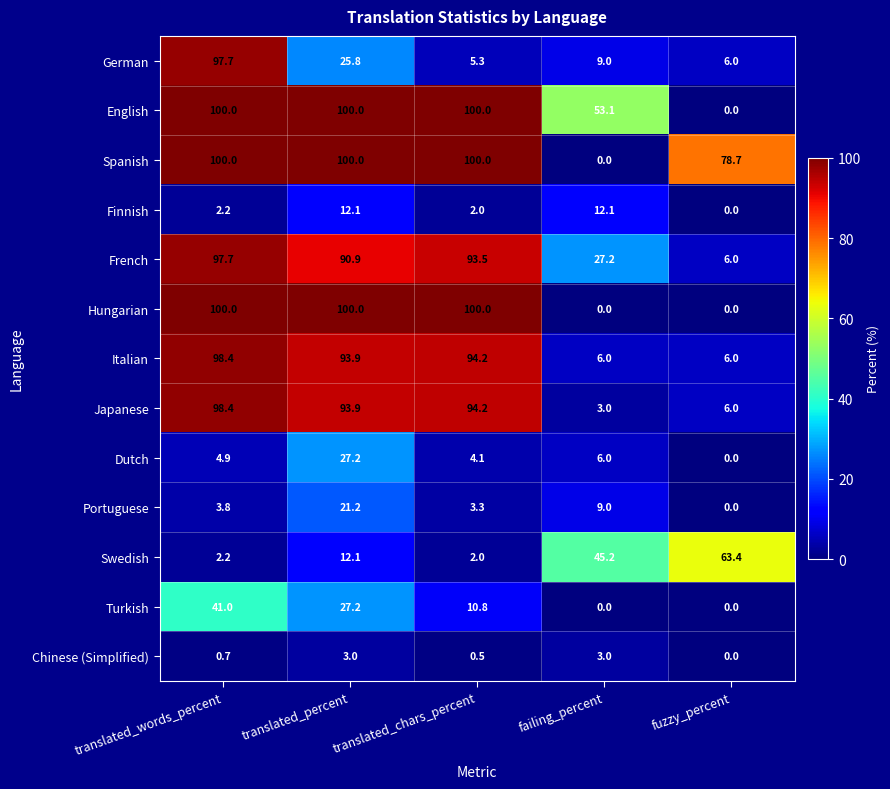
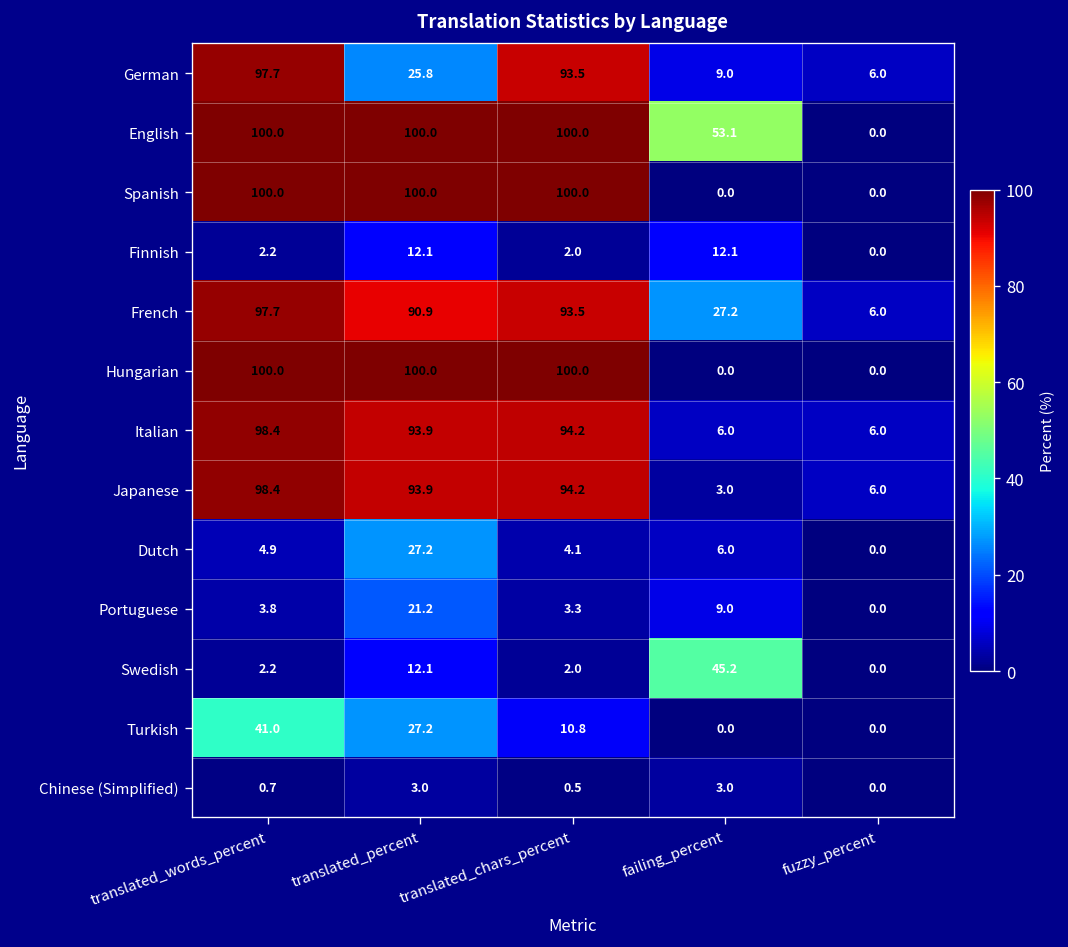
German, translated_chars_percent: 5.3 -> 93.5
Spanish, fuzzy_percent: 78.7 -> 0.0
Swedish, fuzzy_percent: 63.4 -> 0.0
